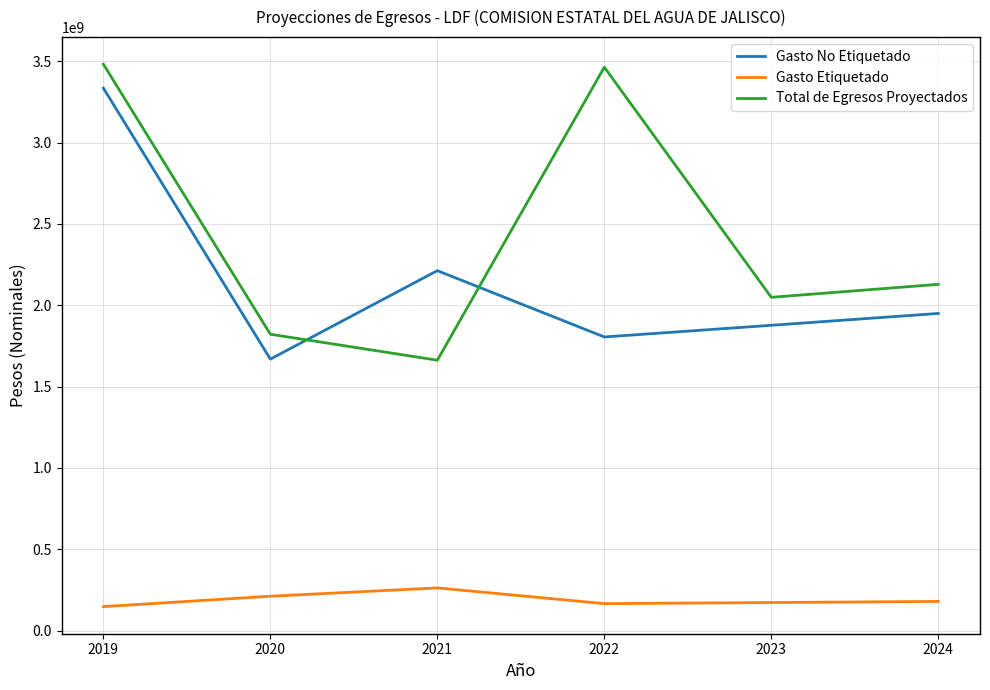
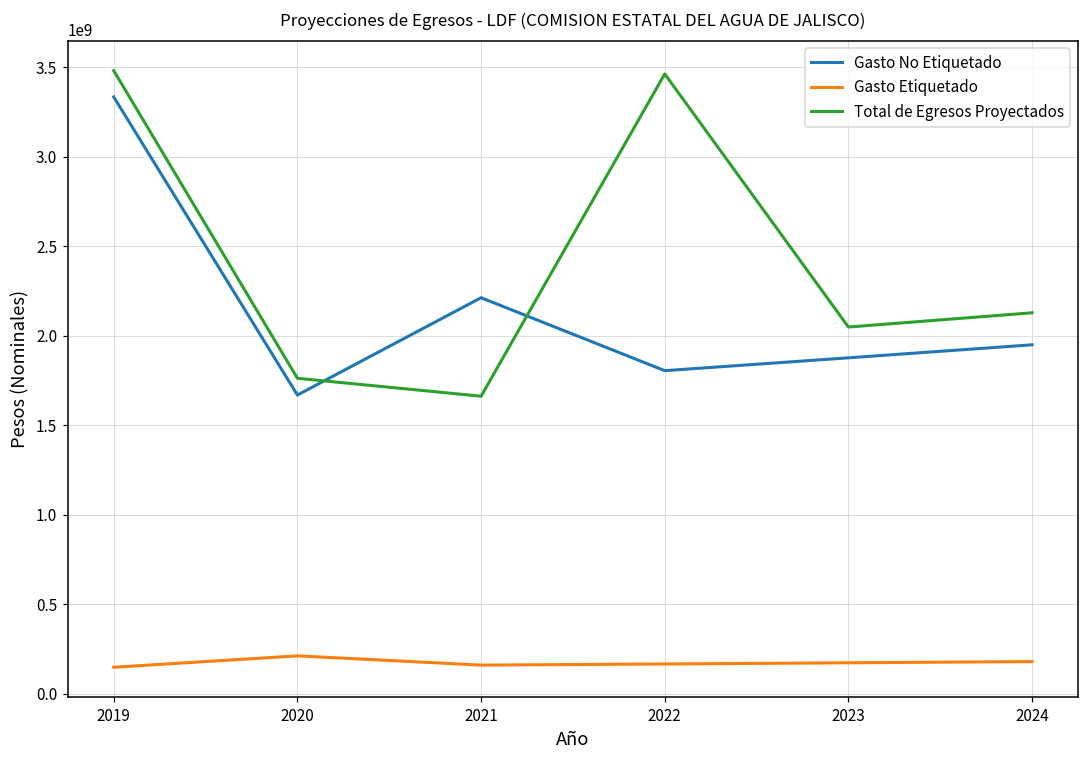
Total de Egresos Proyectados, 2020: 1820000000 -> 1760000000
Gasto Etiquetado, 2021: 260000000 -> 160000000
